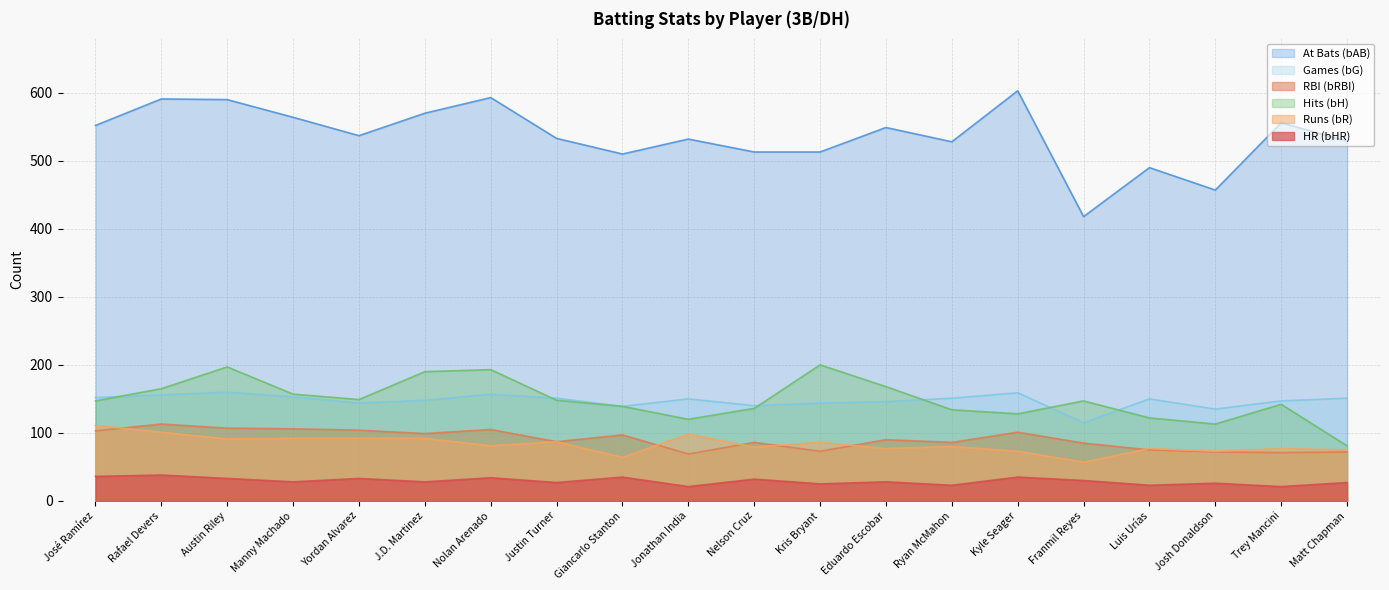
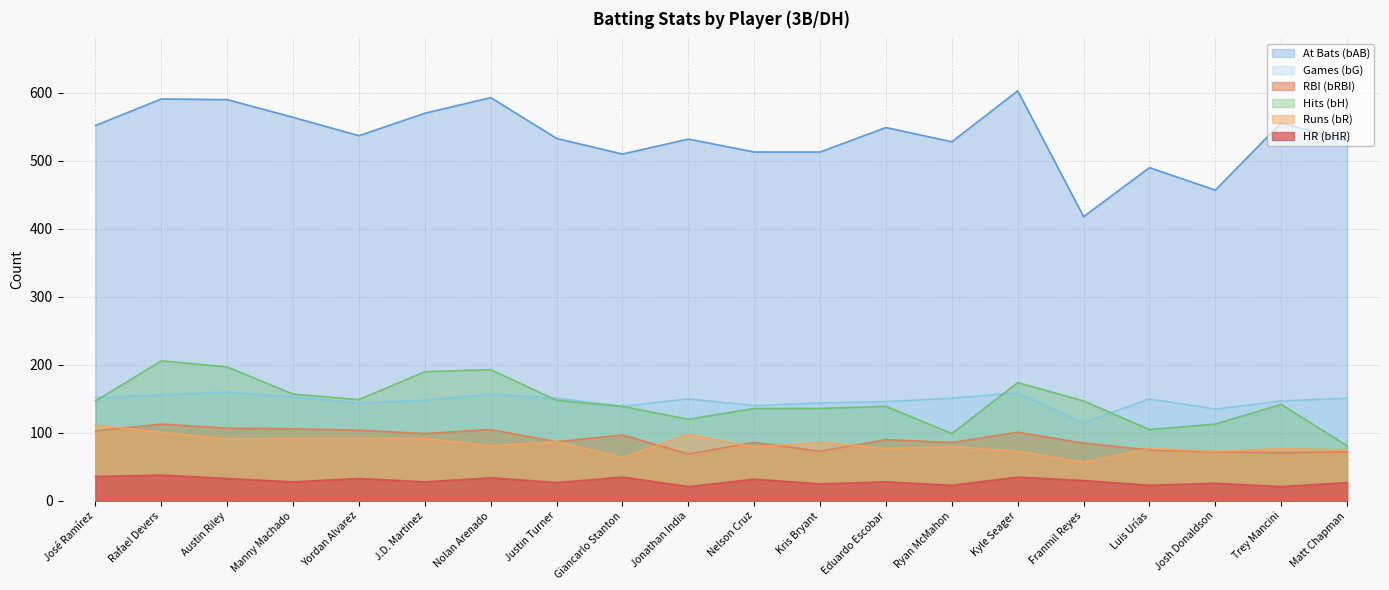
Hits (bH), Rafael Devers: 170 -> 210
Hits (bH), Kris Bryant: 200 -> 140
Hits (bH), Eduardo Escobar: 170 -> 140
Hits (bH), Ryan McMahon: 130 -> 100
Hits (bH), Kyle Seager: 130 -> 170
Hits (bH), Luis Urías: 120 -> 110
